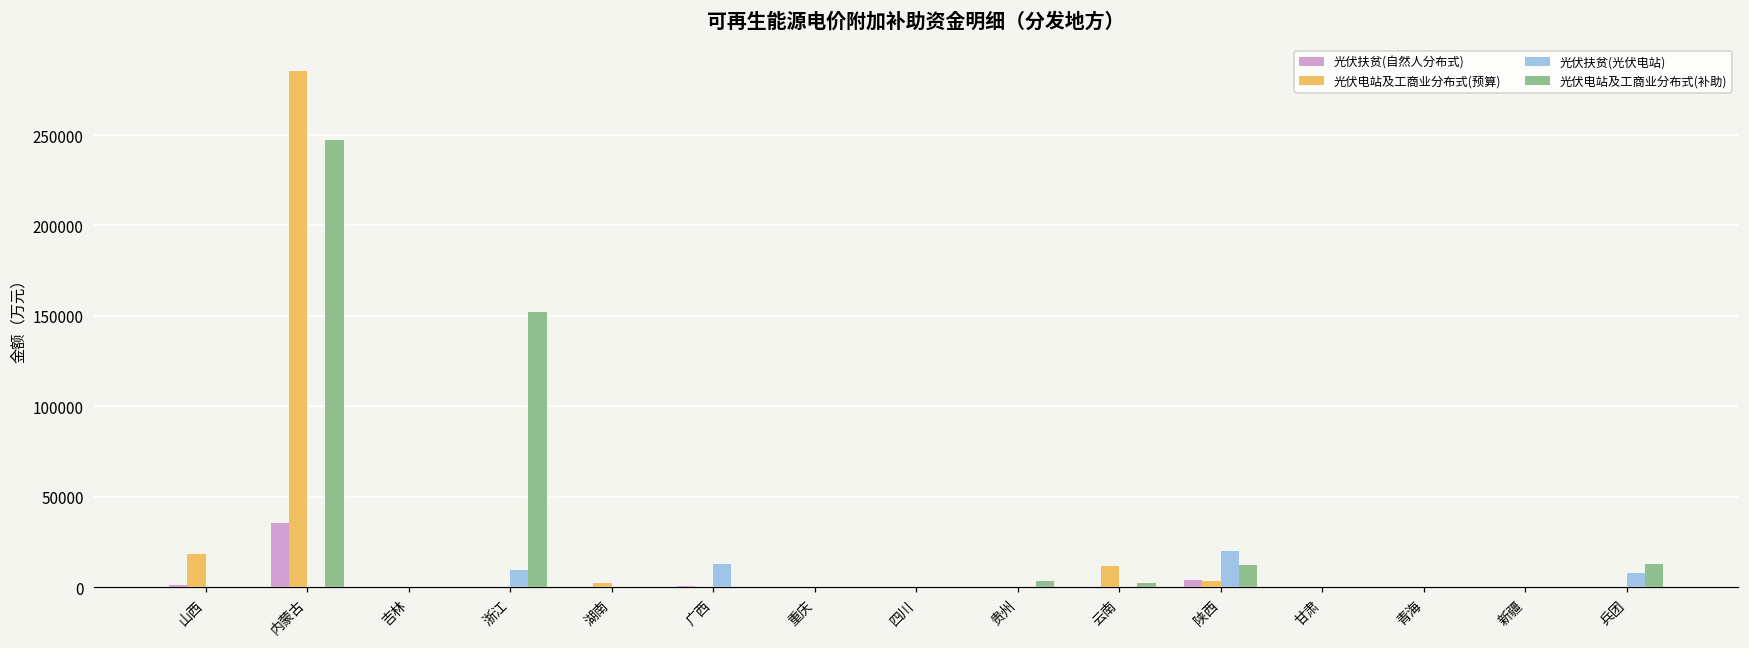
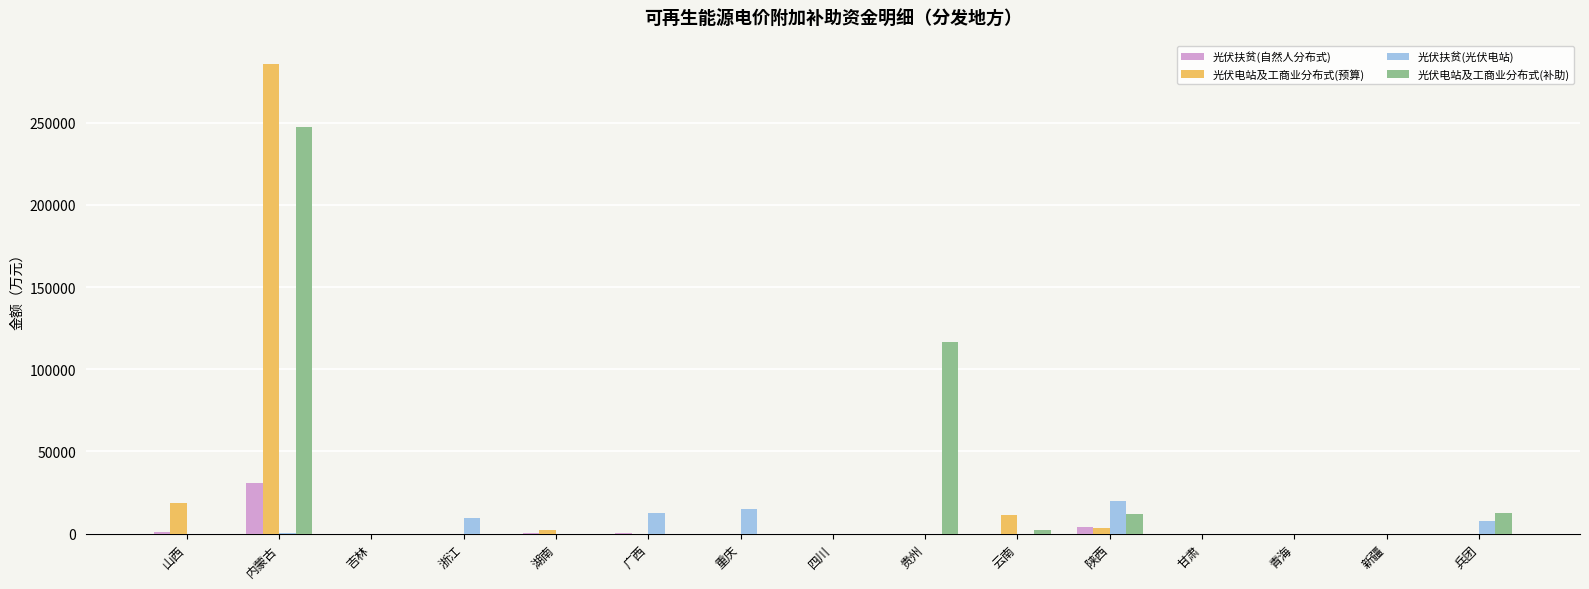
光伏扶贫(自然人分布式), 内蒙古: 36000 -> 30000
光伏电站及工商业分布式(补助), 浙江: 152000 -> 0
光伏扶贫(光伏电站), 重庆: 0 -> 15000
光伏电站及工商业分布式(补助), 贵州: 3000 -> 116000
